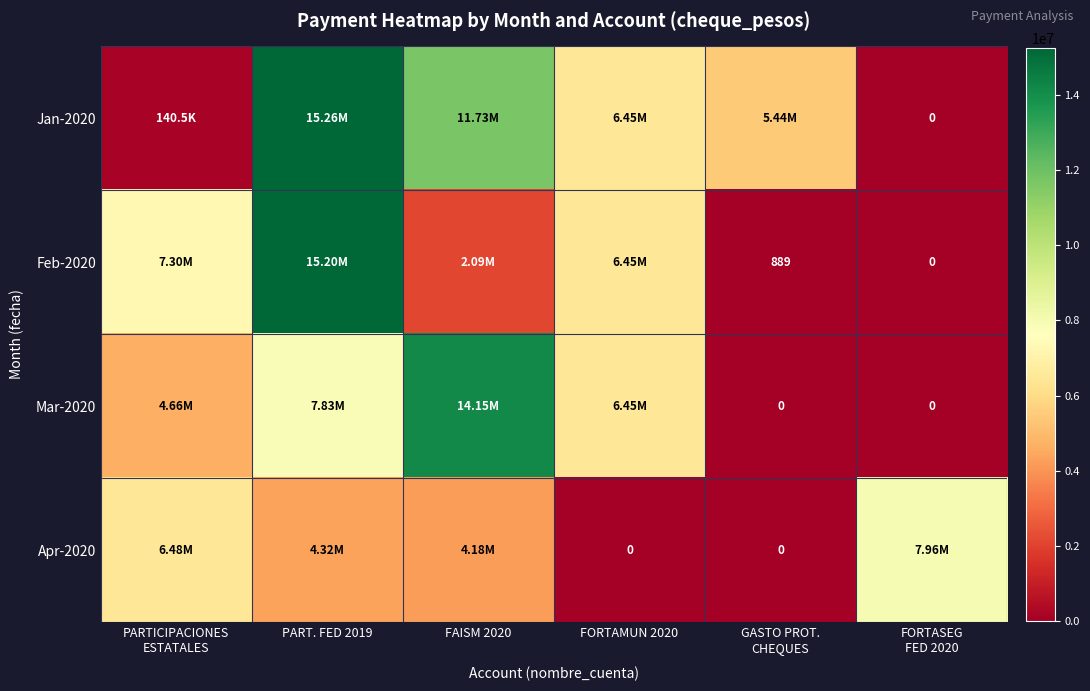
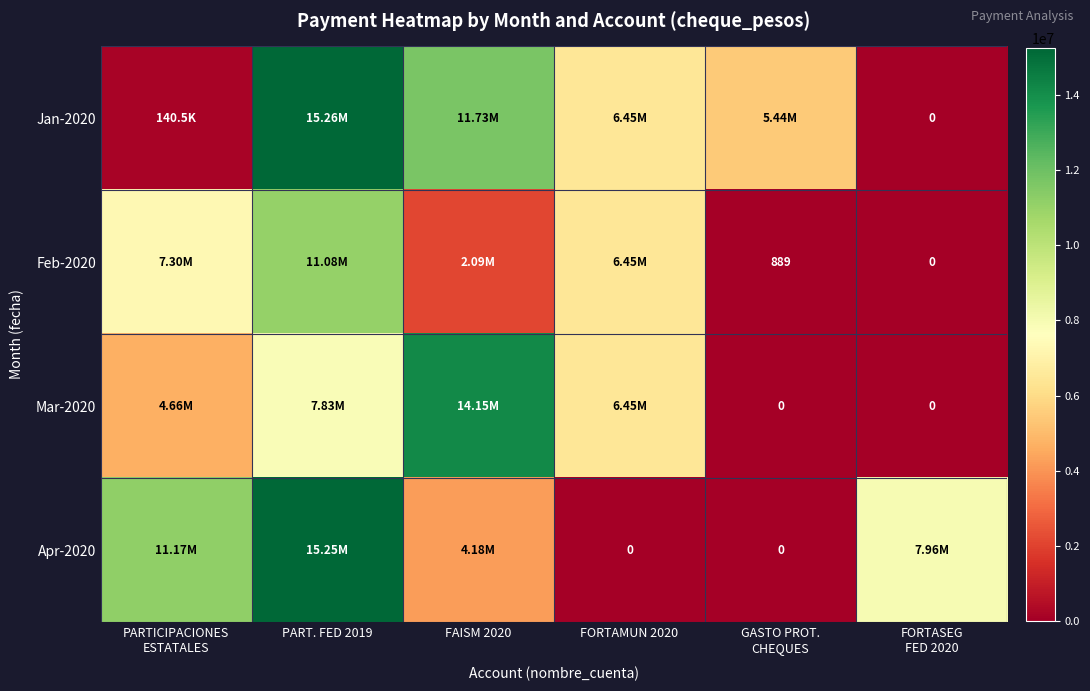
Feb-2020, PART. FED 2019: 15.20M -> 11.08M
Apr-2020, PARTICIPACIONES ESTATALES: 6.48M -> 11.17M
Apr-2020, PART. FED 2019: 4.32M -> 15.25M
